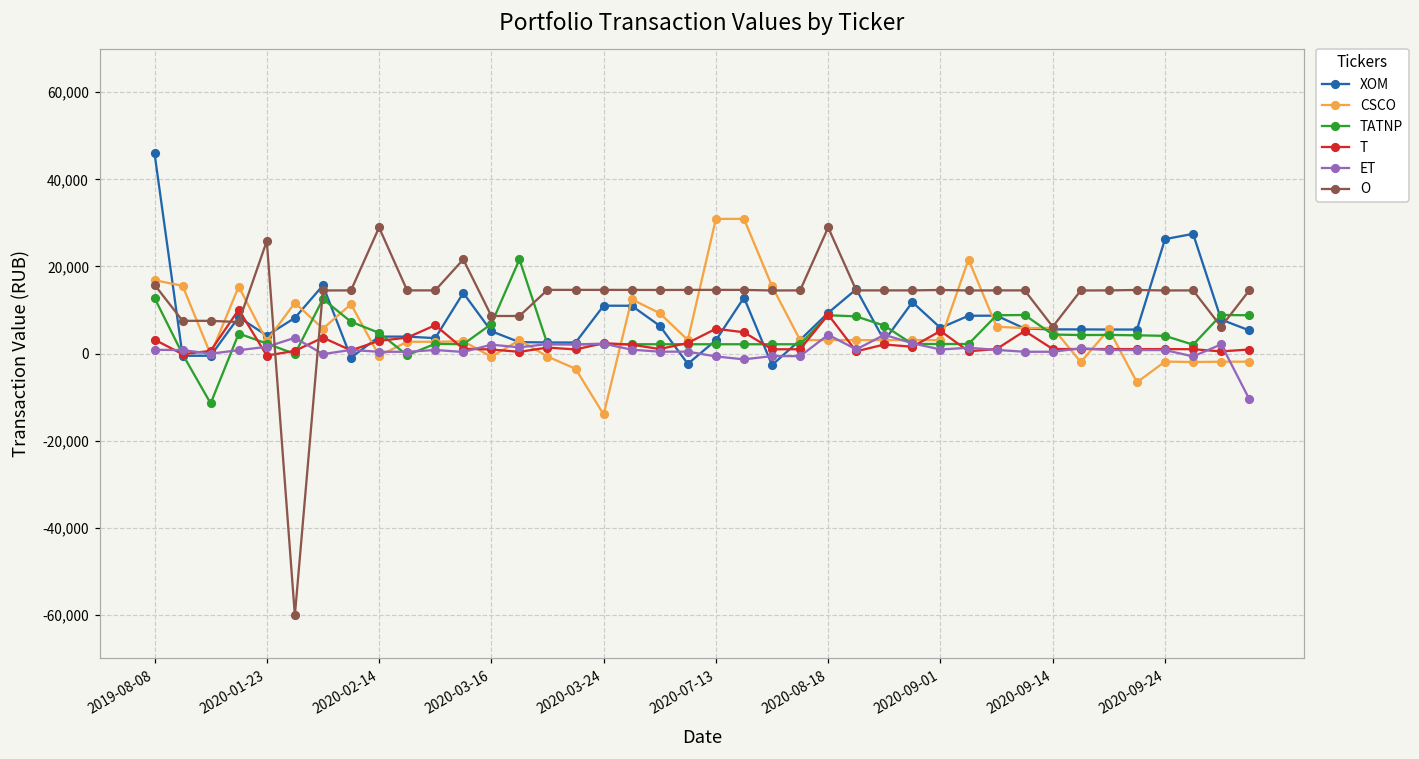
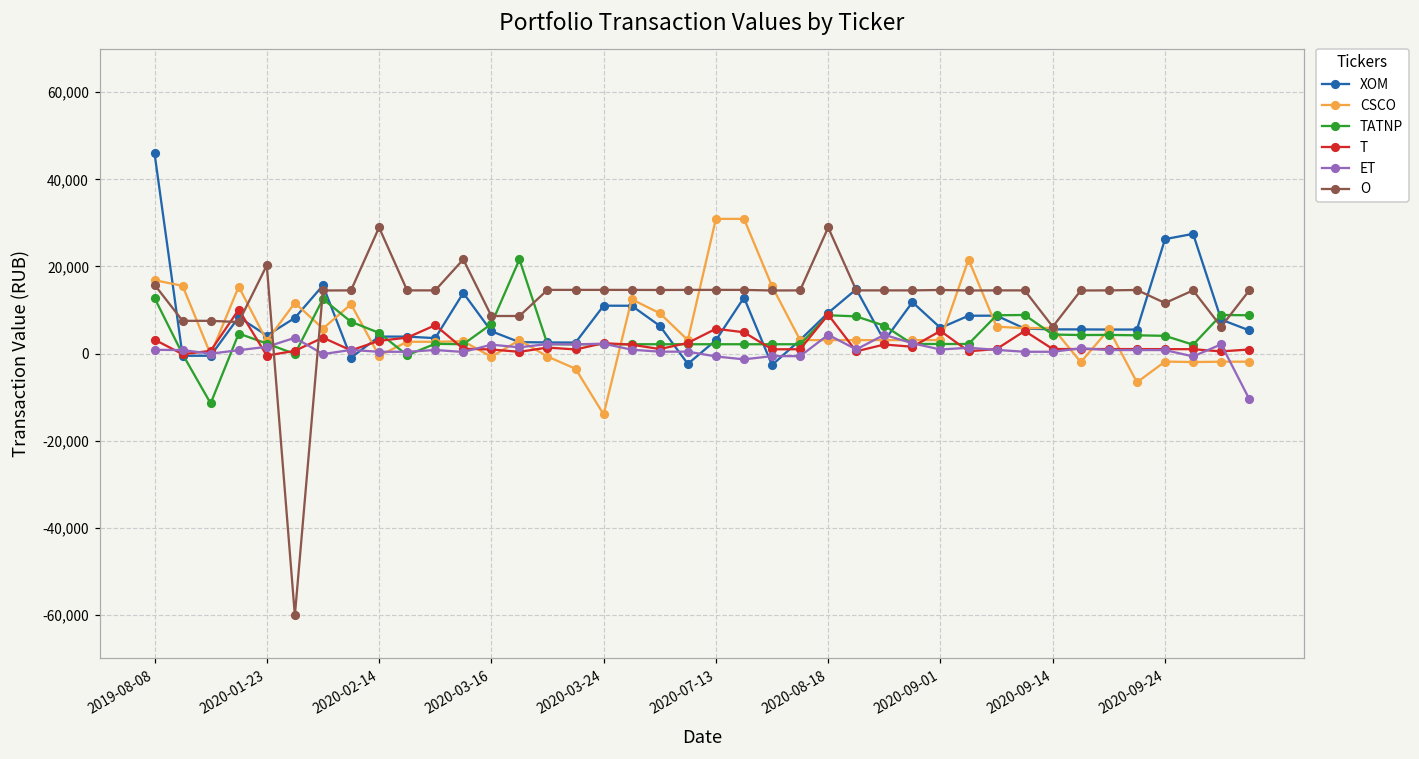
O, 2020-01-23: 26,000 -> 20,000
O, 2020-09-24: 14,000 -> 12,000
